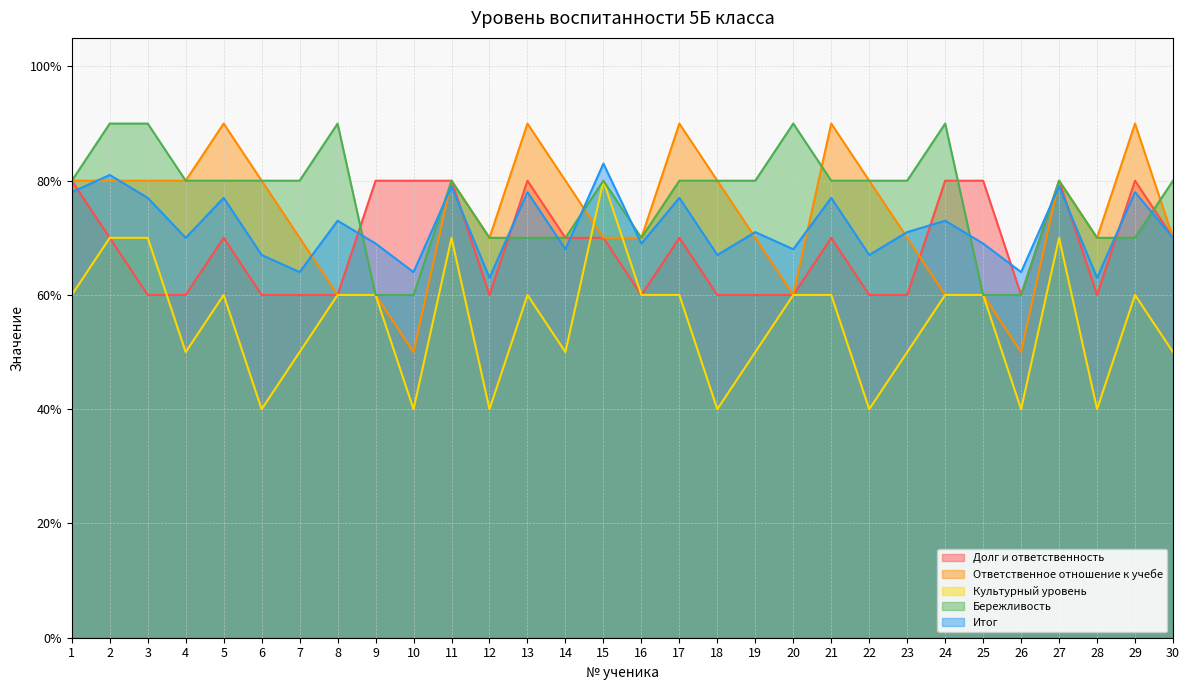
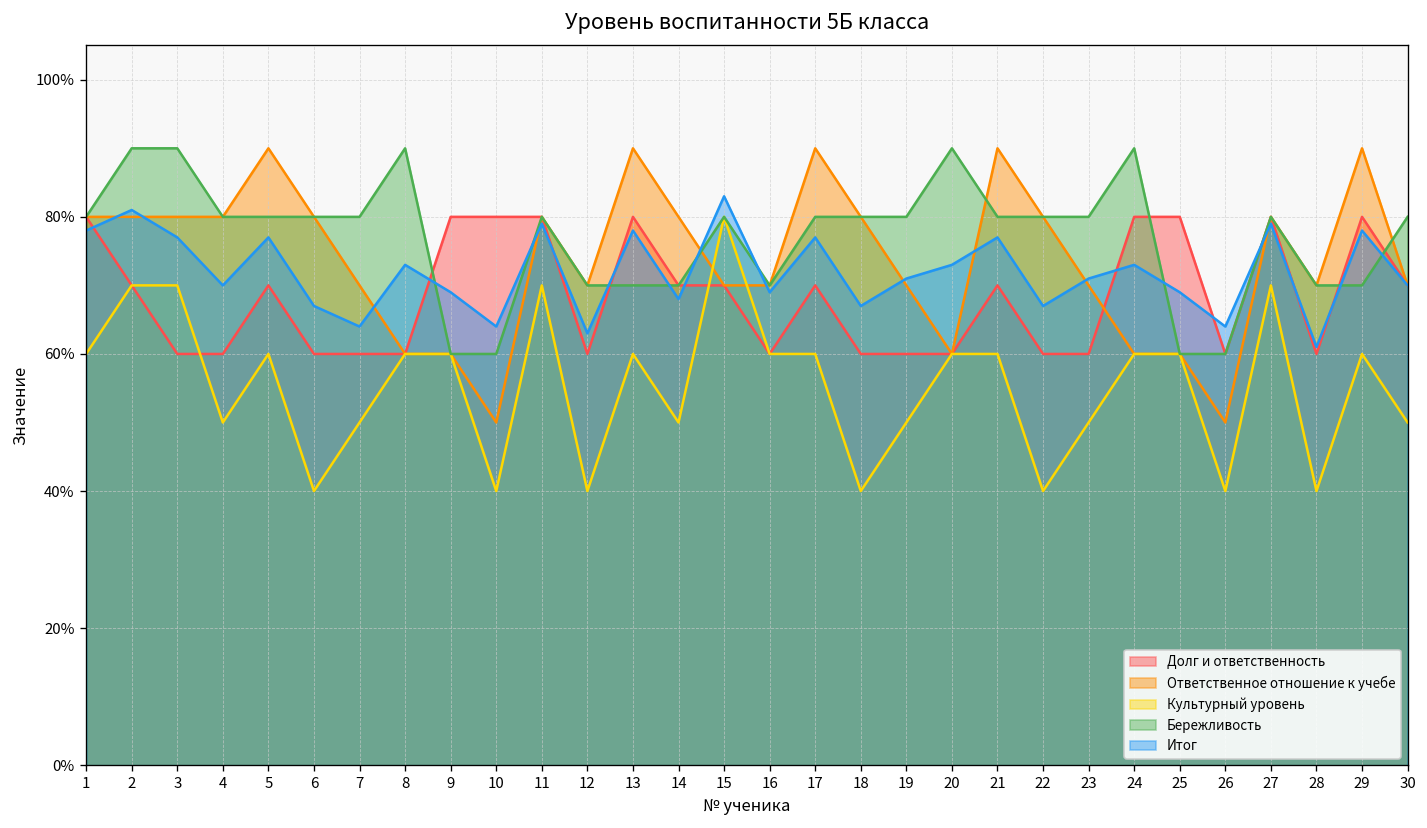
Итог, 20: 68% -> 73%
Итог, 28: 63% -> 61%
